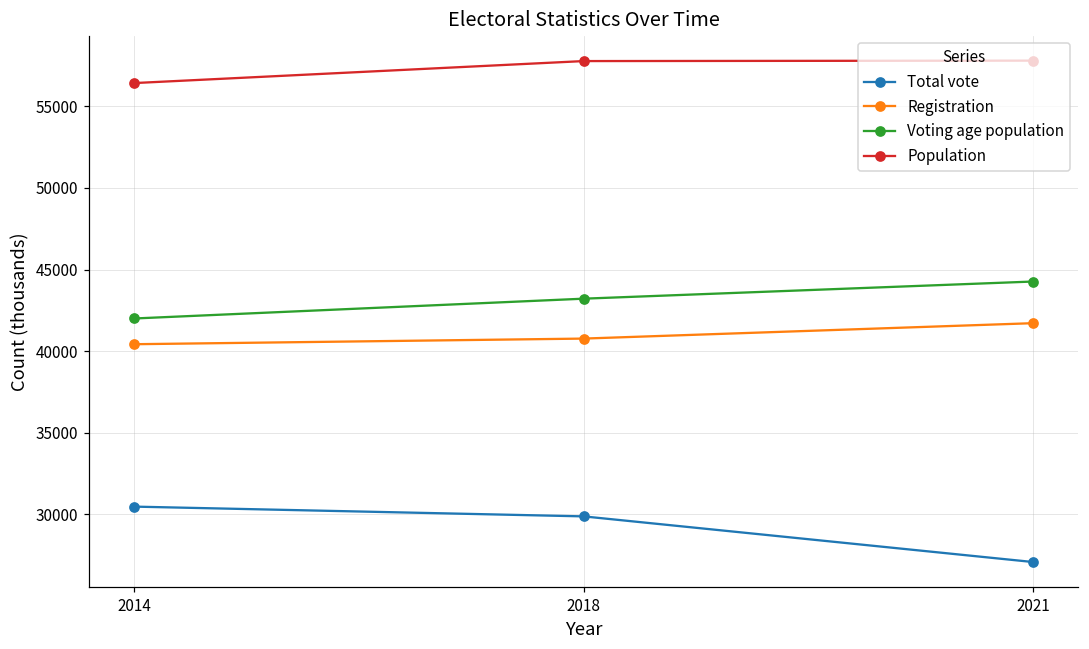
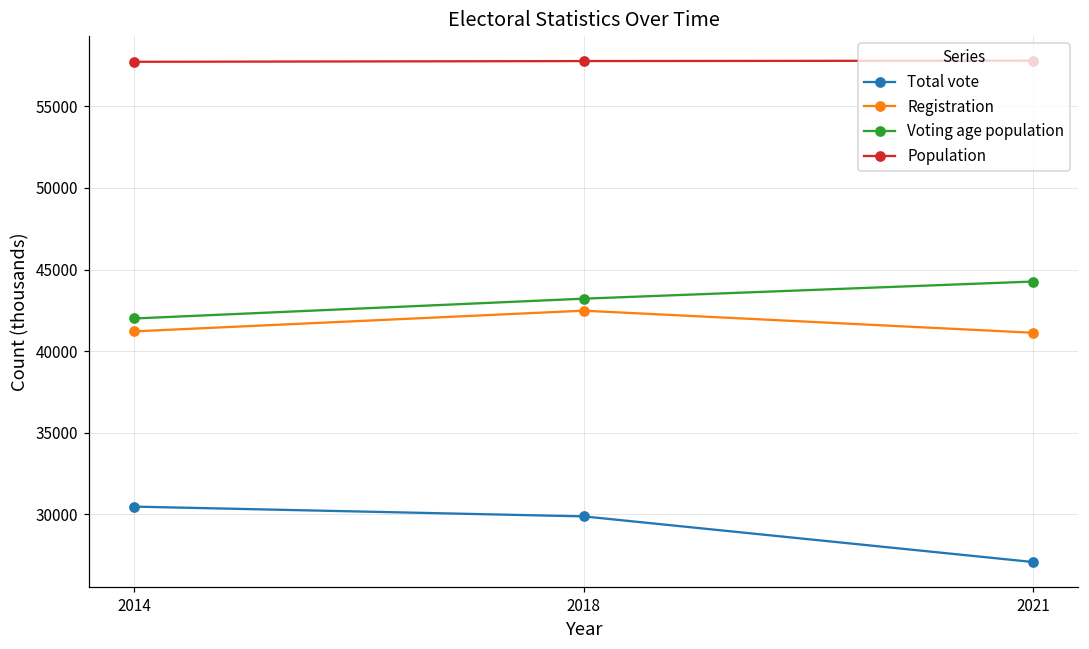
Registration, 2014: 40400 -> 41200
Population, 2014: 56400 -> 57700
Registration, 2018: 40800 -> 42500
Registration, 2021: 41700 -> 41100
